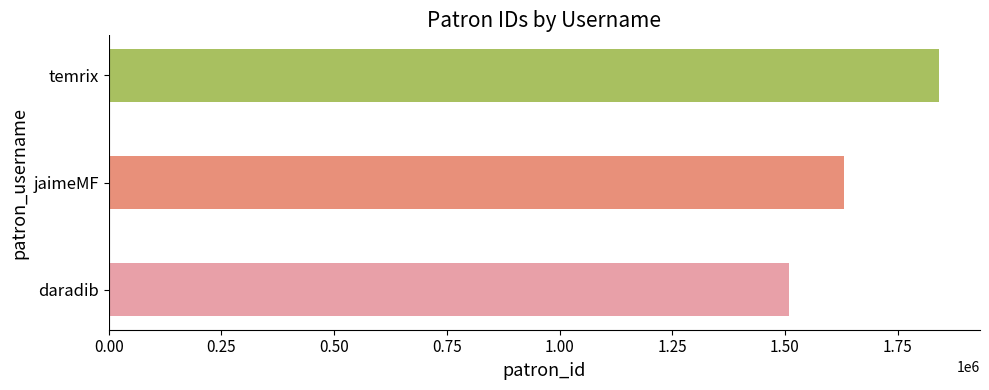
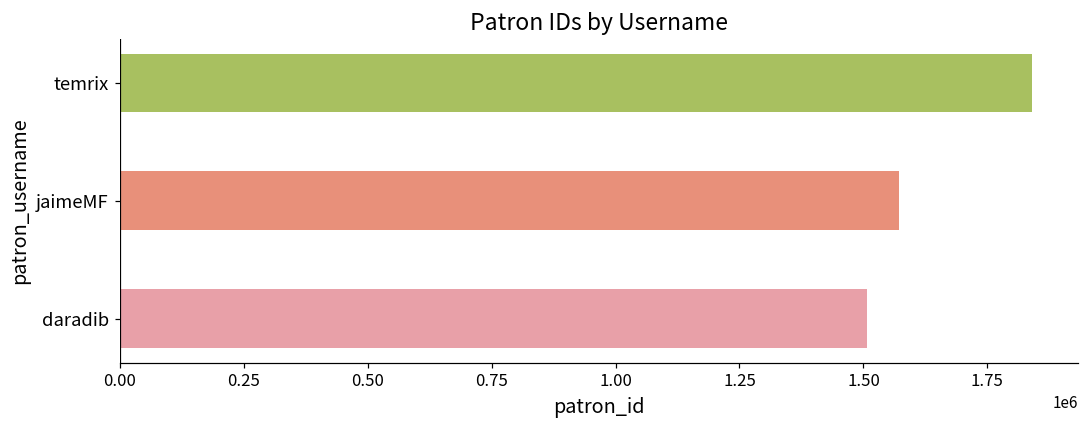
jaimeMF: 1630000 -> 1570000
